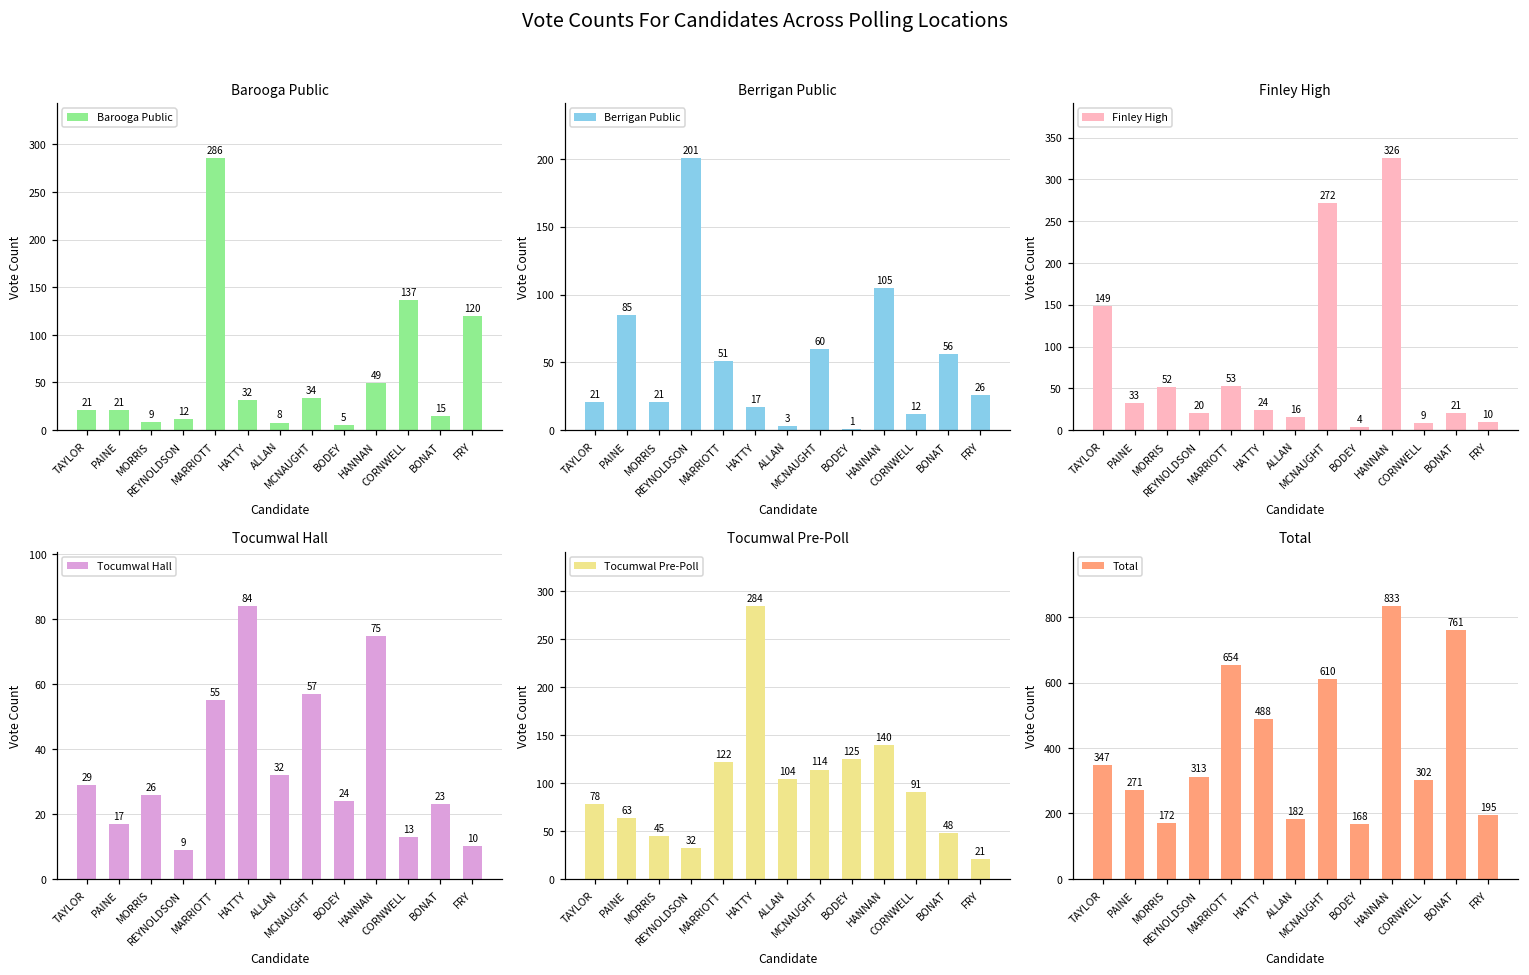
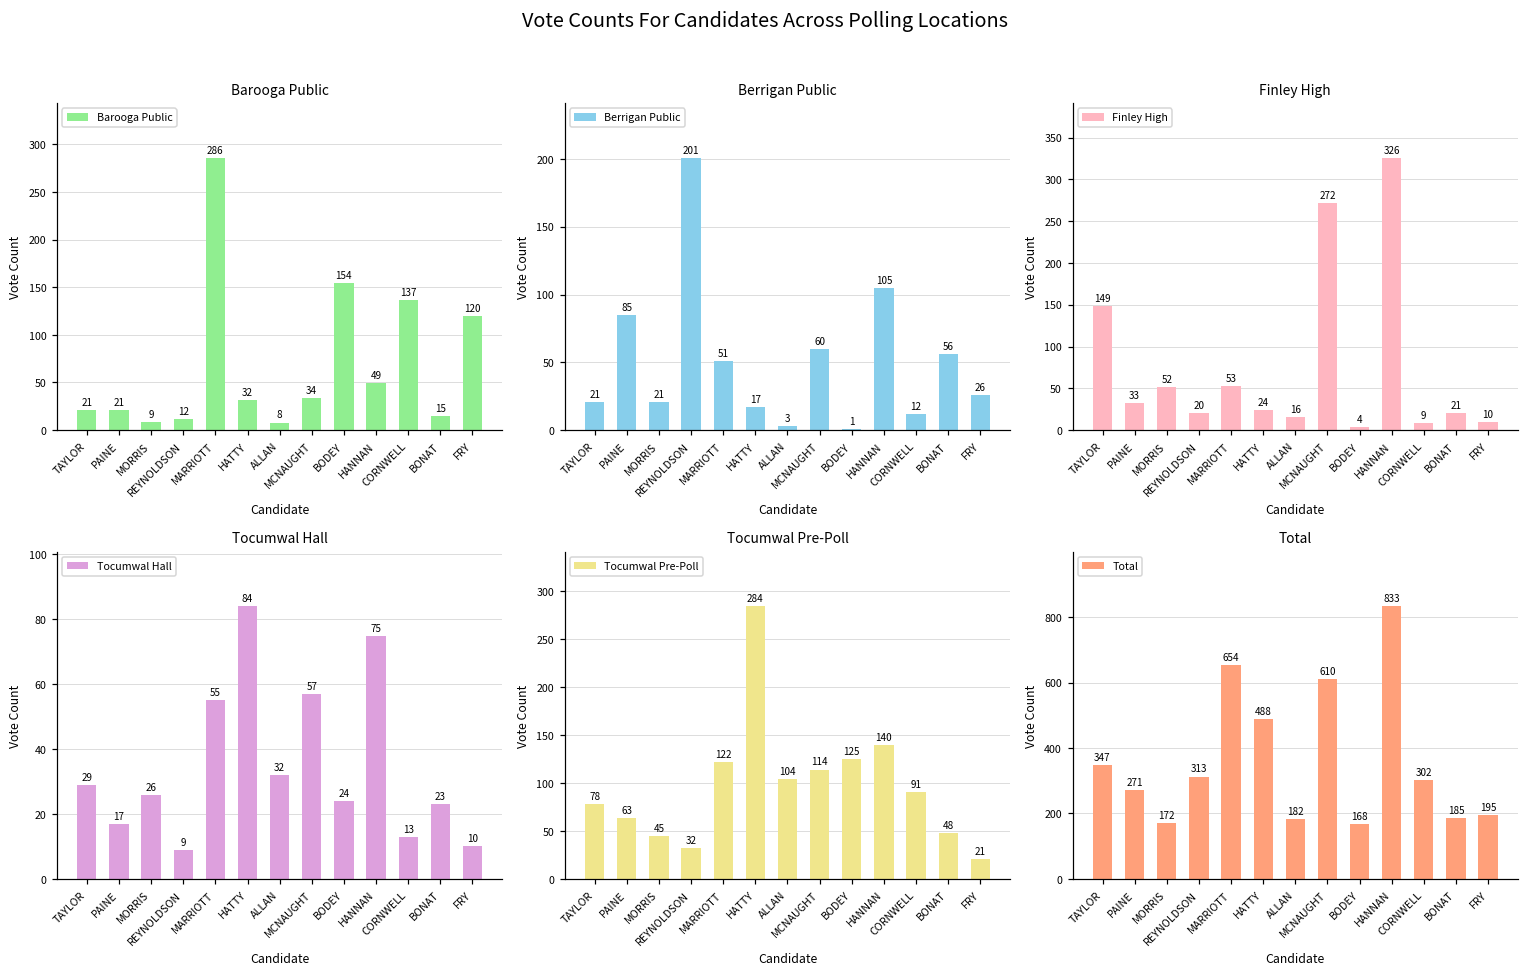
Barooga Public, BODEY: 5 -> 154
Total, BONAT: 761 -> 185
